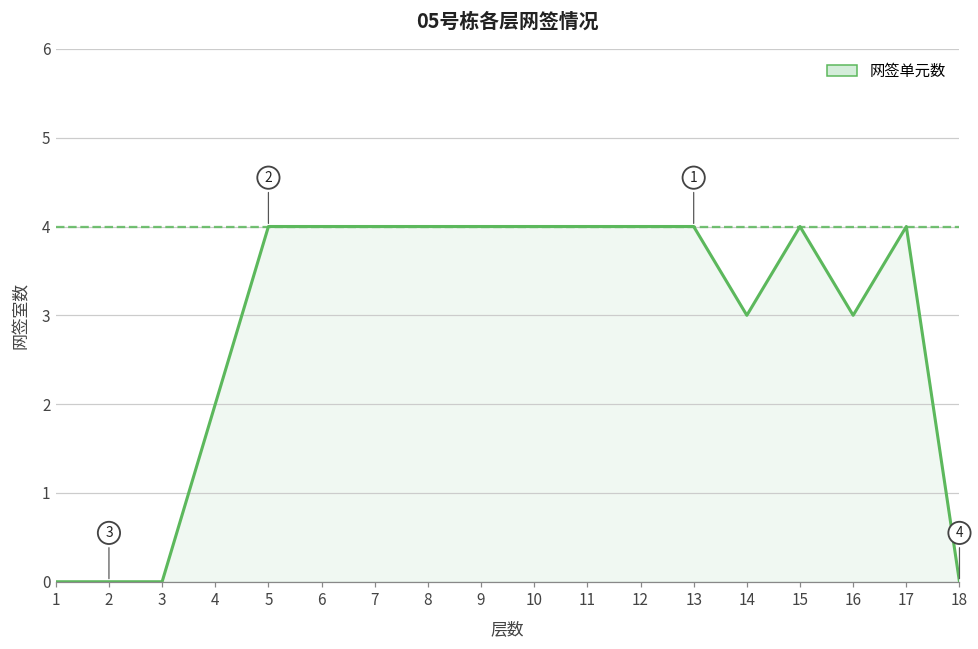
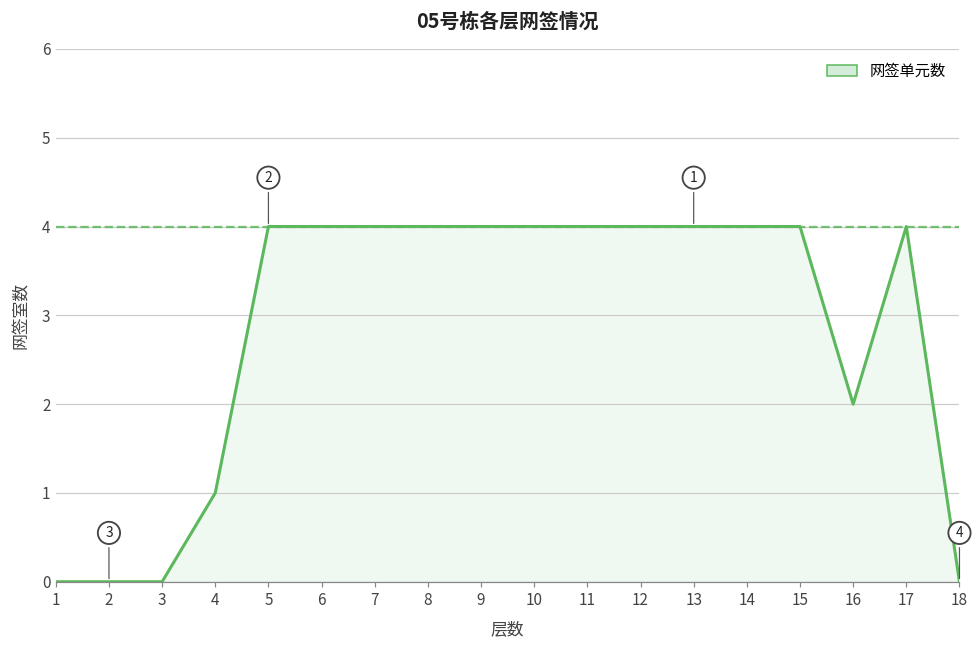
4: 2 -> 1
14: 3 -> 4
16: 3 -> 2
